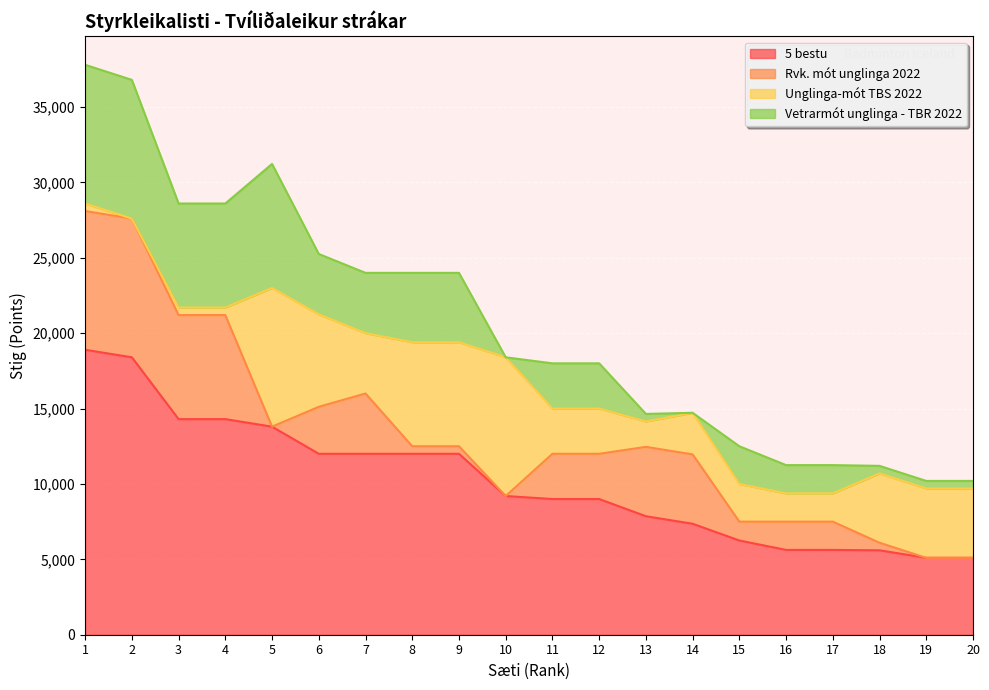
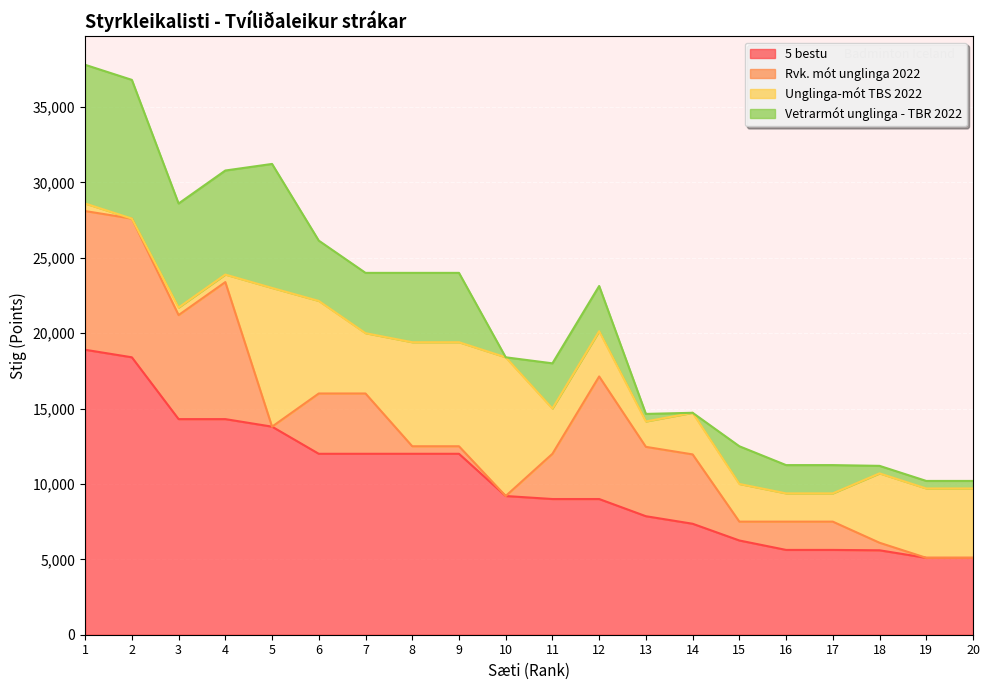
Rvk. mót unglinga 2022, 4: 6,900 -> 9,100
Rvk. mót unglinga 2022, 6: 3,100 -> 4,000
Rvk. mót unglinga 2022, 12: 3,000 -> 8,100
